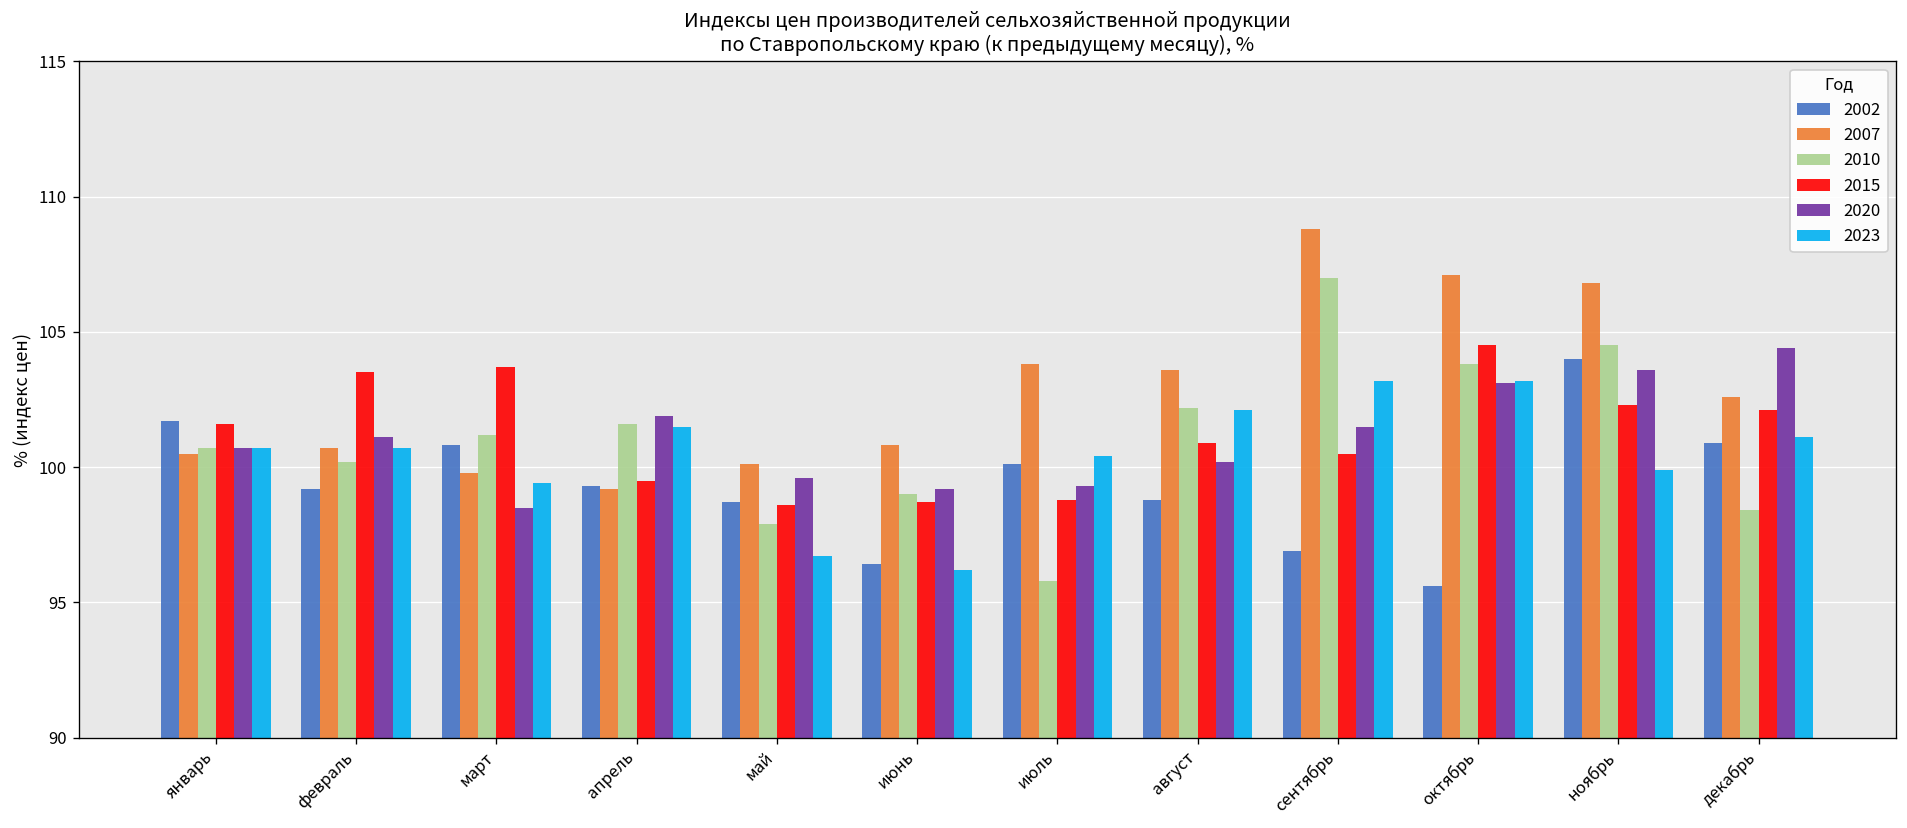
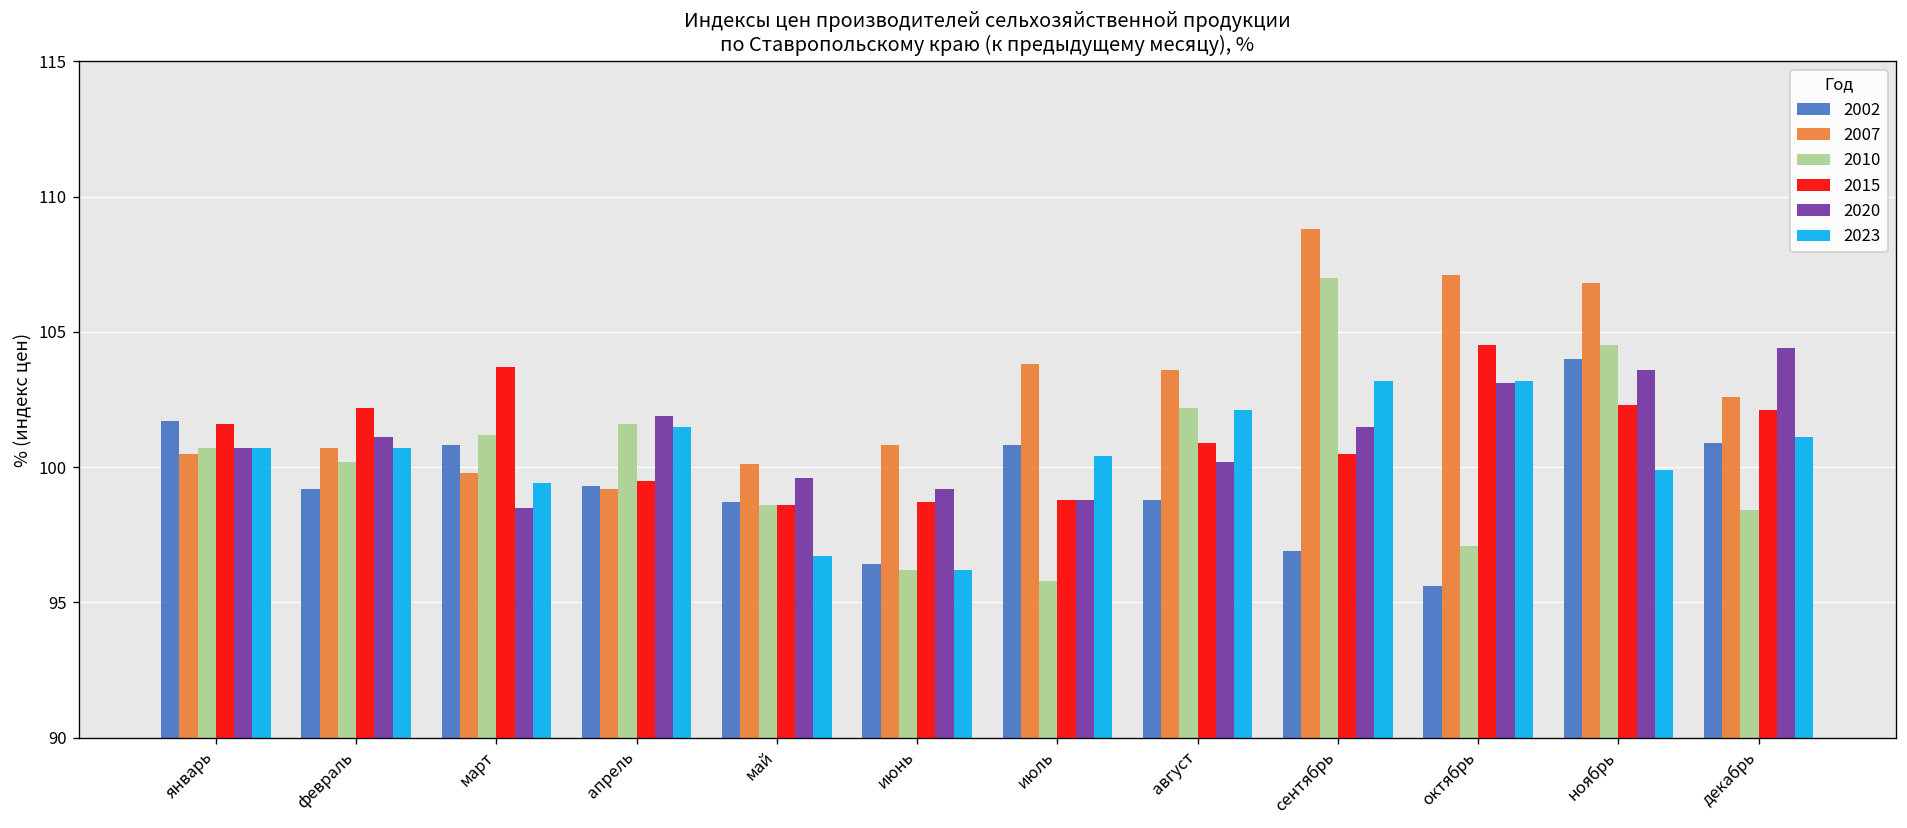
2015, февраль: 103.5 -> 102.2
2010, май: 97.9 -> 98.6
2010, июнь: 99.0 -> 96.2
2002, июль: 100.1 -> 100.8
2020, июль: 99.3 -> 98.8
2010, октябрь: 103.8 -> 97.1
